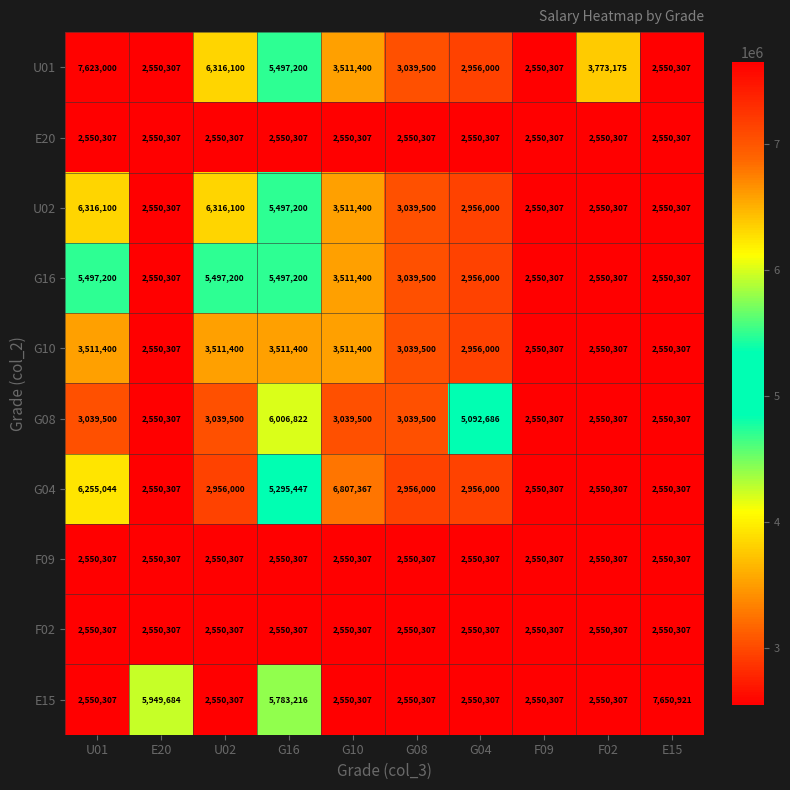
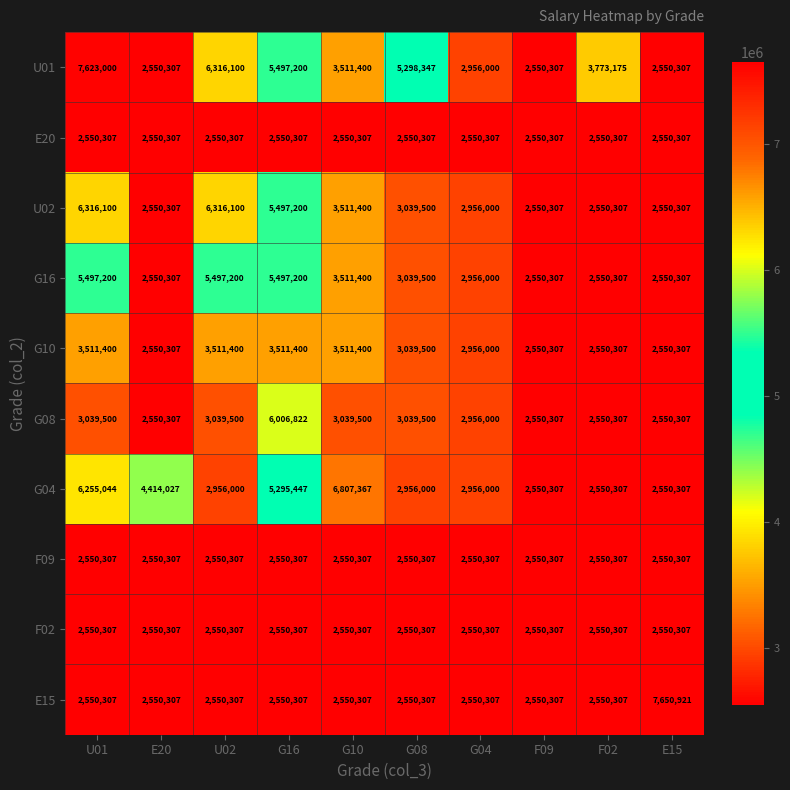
U01, G08: 3,039,500 -> 5,298,347
G08, G04: 5,092,686 -> 2,956,000
G04, E20: 2,550,307 -> 4,414,027
E15, E20: 5,949,684 -> 2,550,307
E15, G16: 5,783,216 -> 2,550,307
